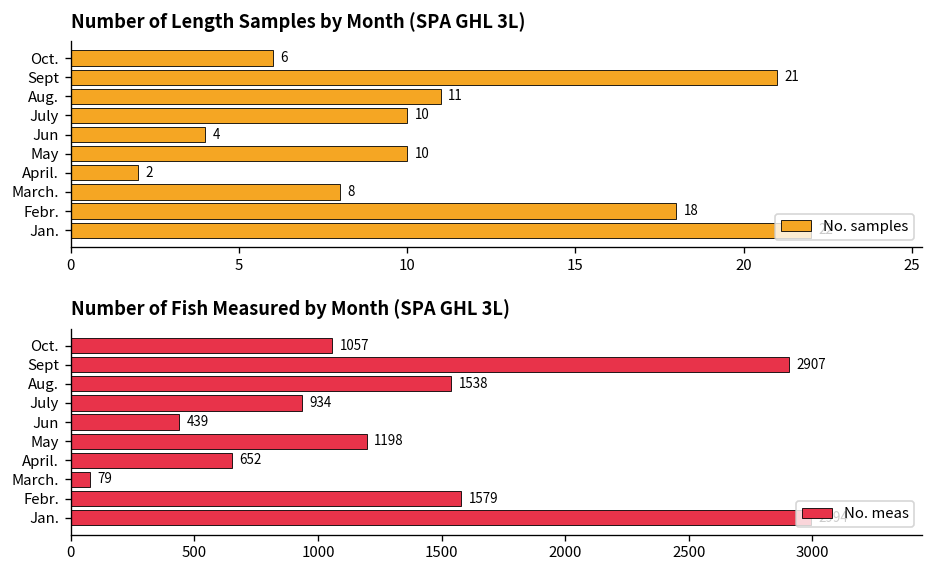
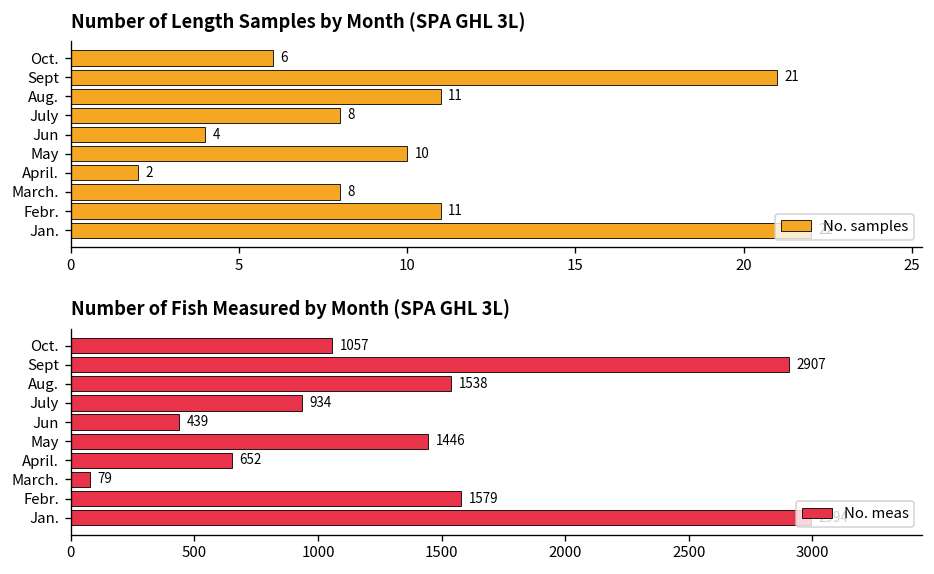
Number of Length Samples by Month (SPA GHL 3L), July: 10 -> 8
Number of Length Samples by Month (SPA GHL 3L), Febr.: 18 -> 11
Number of Fish Measured by Month (SPA GHL 3L), May: 1198 -> 1446
